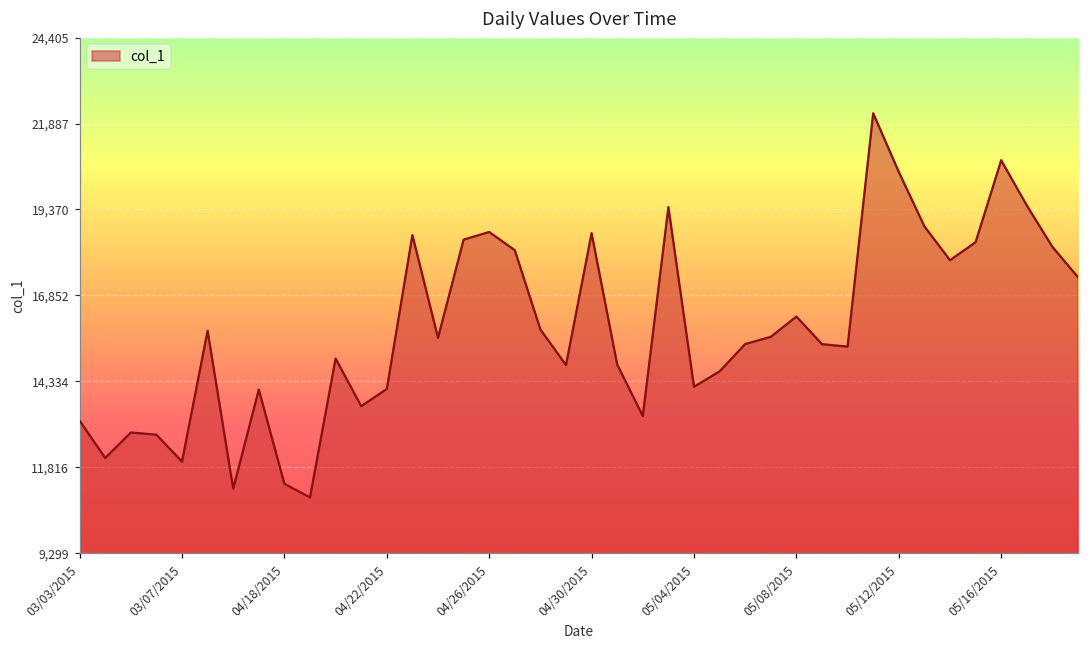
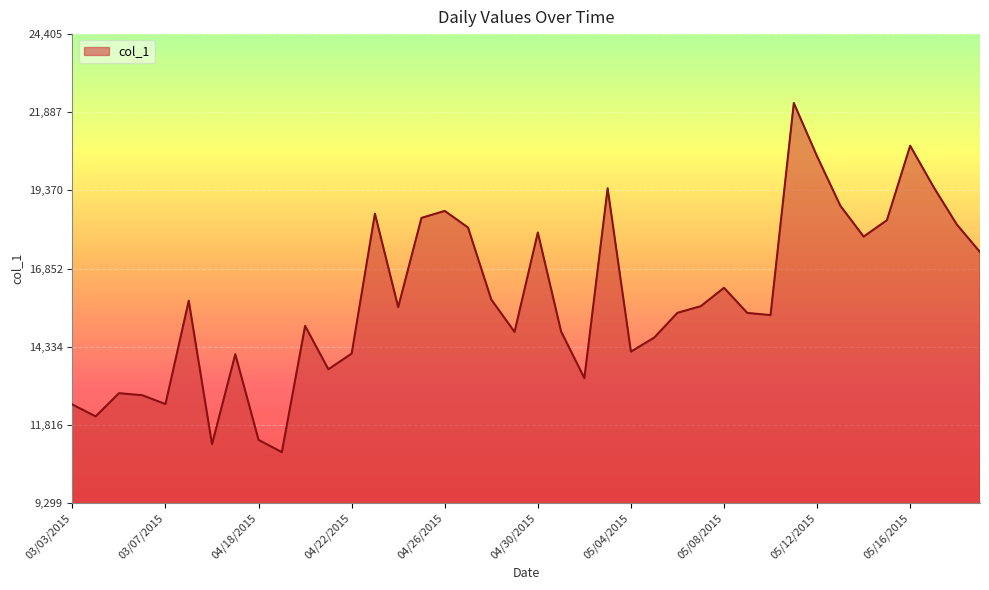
03/03/2015: 13,200 -> 12,500
03/07/2015: 12,000 -> 12,500
04/30/2015: 18,700 -> 18,000
